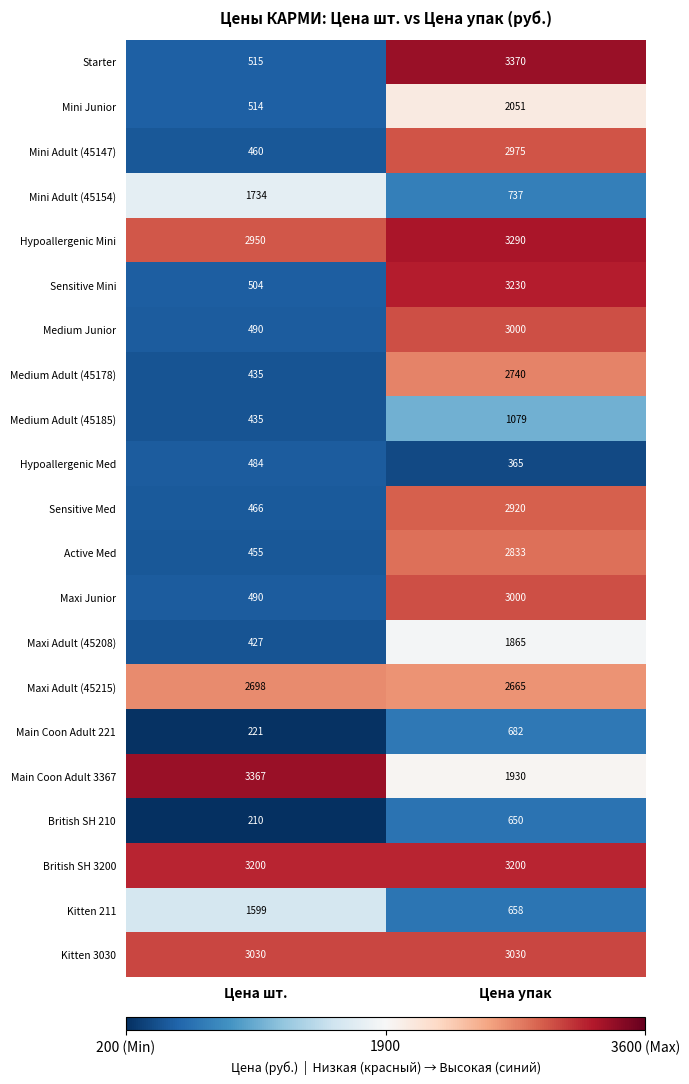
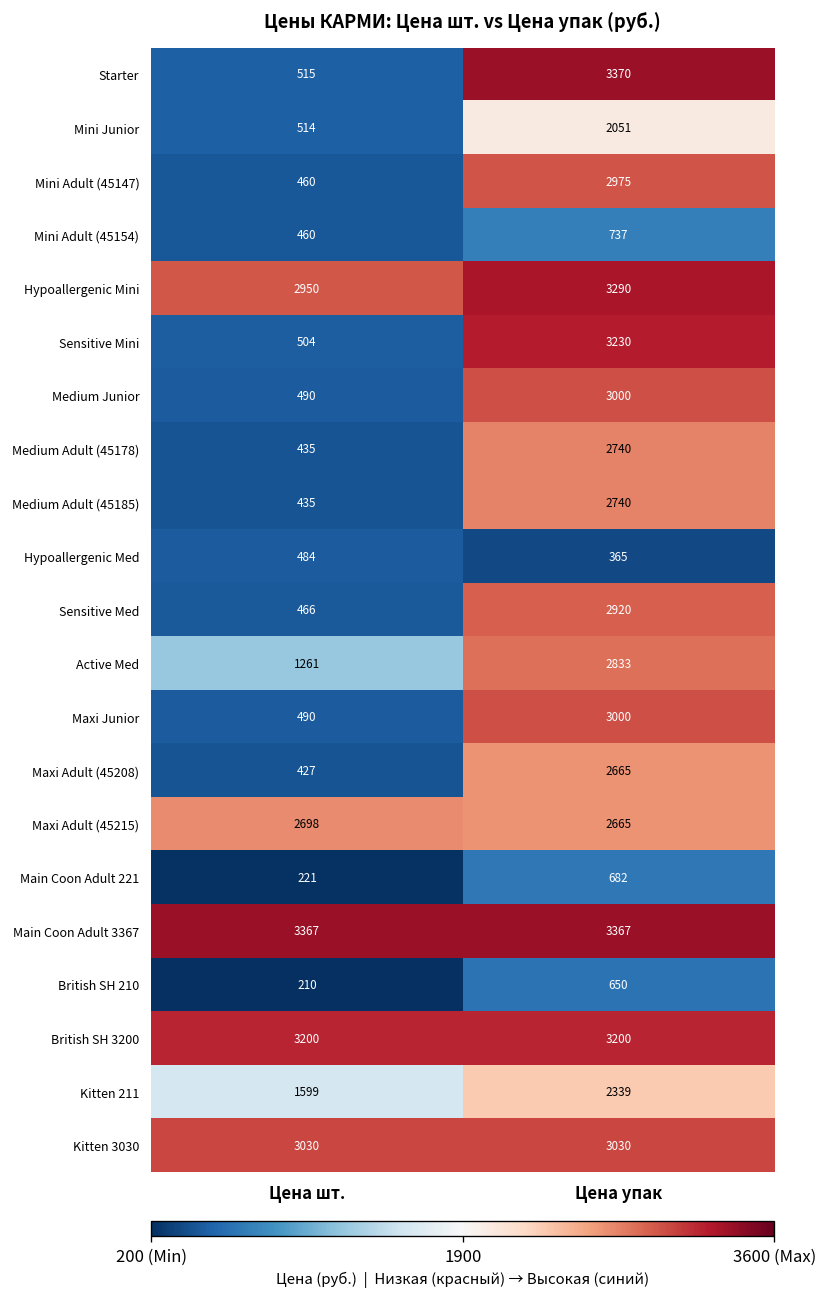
Mini Adult (45154), Цена шт.: 1734 -> 460
Medium Adult (45185), Цена упак: 1079 -> 2740
Active Med, Цена шт.: 455 -> 1261
Maxi Adult (45208), Цена упак: 1865 -> 2665
Main Coon Adult 3367, Цена упак: 1930 -> 3367
Kitten 211, Цена упак: 658 -> 2339
